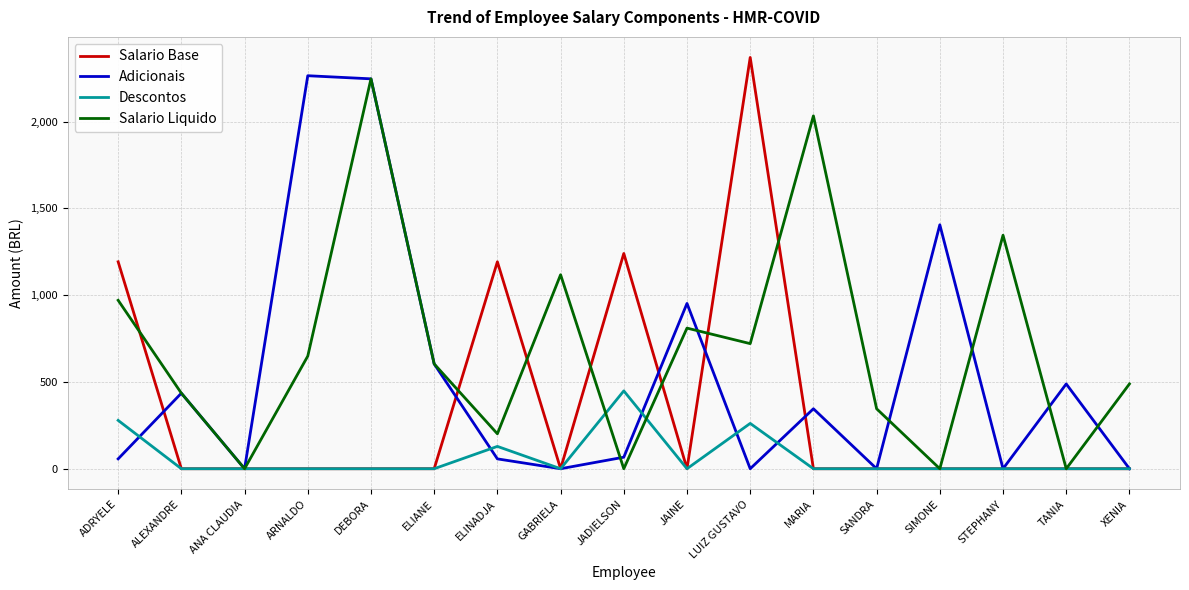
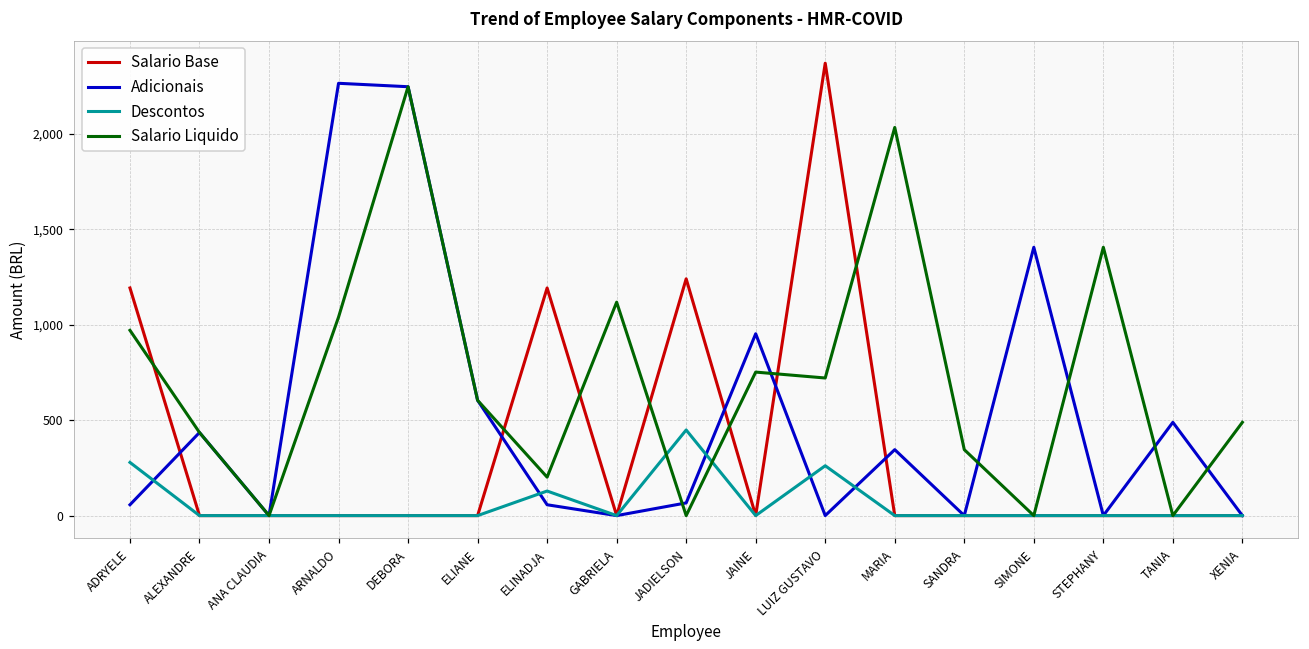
Salario Liquido, ARNALDO: 650 -> 1,040
Salario Liquido, JAINE: 810 -> 750
Salario Liquido, STEPHANY: 1,350 -> 1,410
